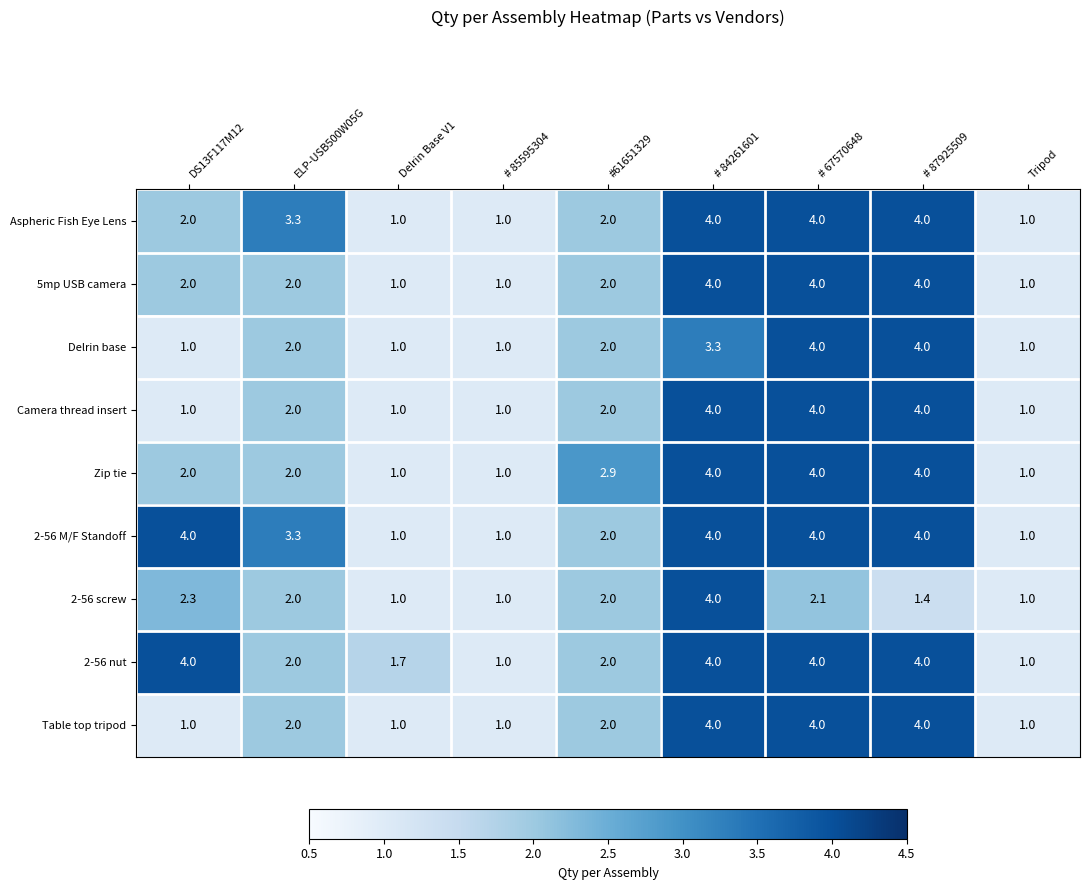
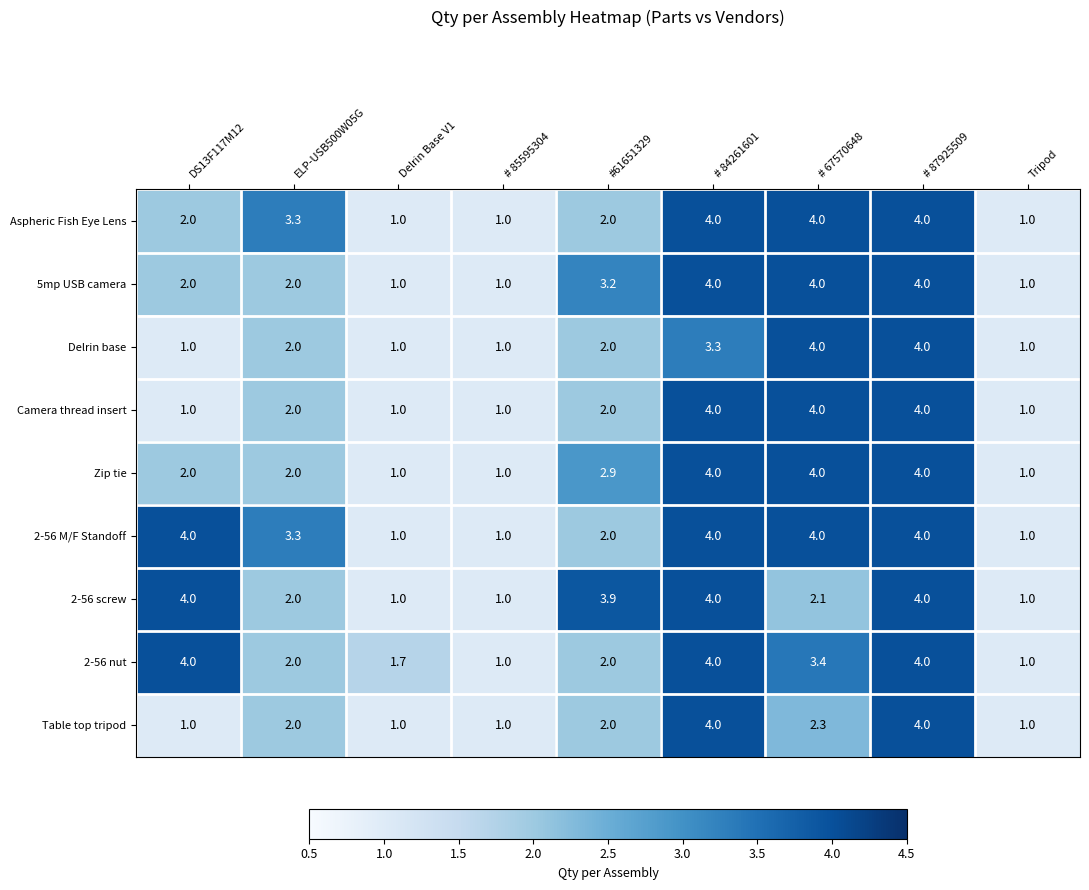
5mp USB camera, #61651329: 2.0 -> 3.2
2-56 screw, DS13F117M12: 2.3 -> 4.0
2-56 screw, #61651329: 2.0 -> 3.9
2-56 screw, # 87925509: 1.4 -> 4.0
2-56 nut, # 67570648: 4.0 -> 3.4
Table top tripod, # 67570648: 4.0 -> 2.3
